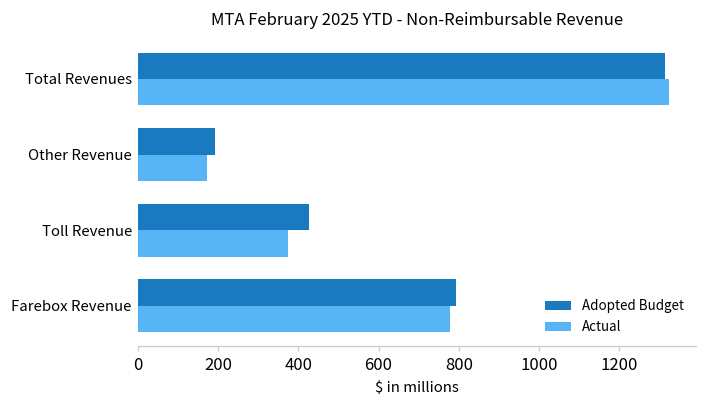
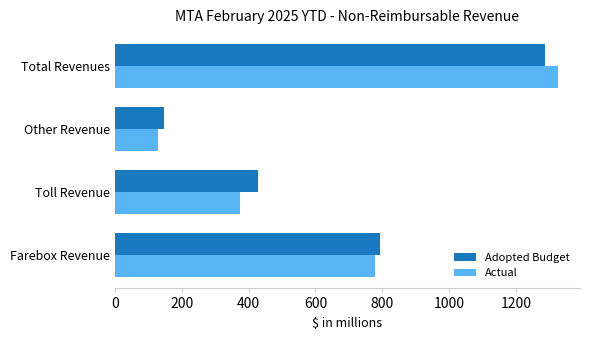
Adopted Budget, Total Revenues: 1310 -> 1290
Adopted Budget, Other Revenue: 190 -> 150
Actual, Other Revenue: 170 -> 130
